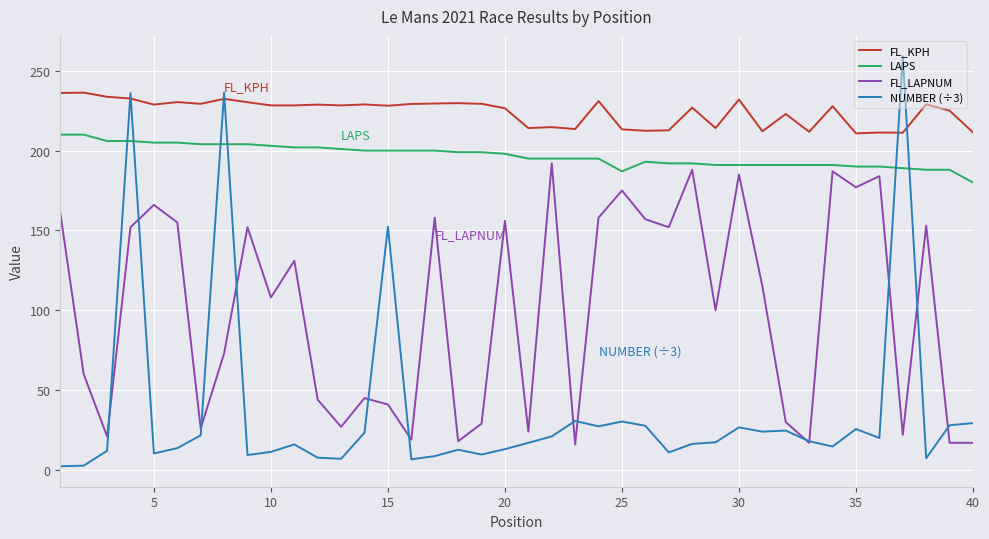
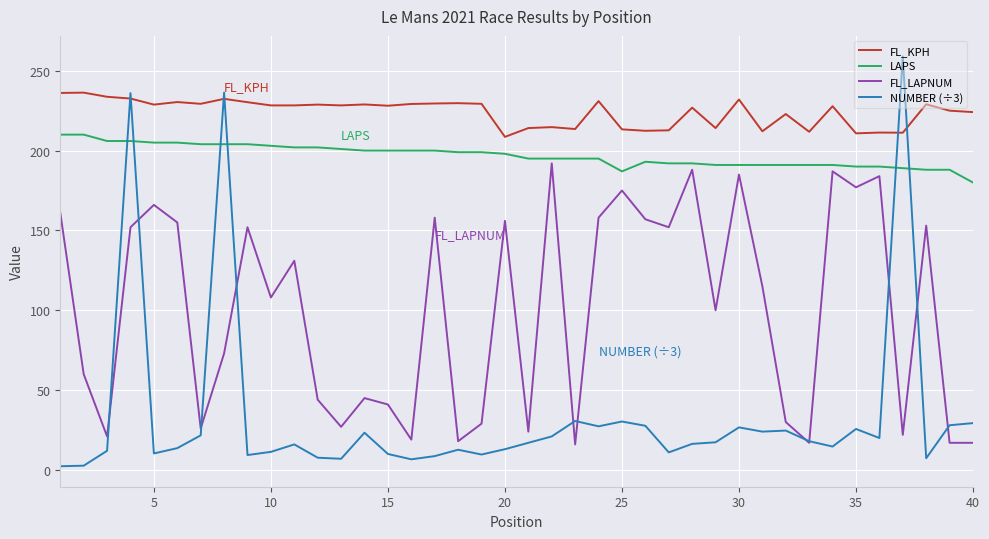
NUMBER (÷3), 15: 152 -> 10
FL_KPH, 20: 227 -> 209
FL_KPH, 40: 211 -> 224
